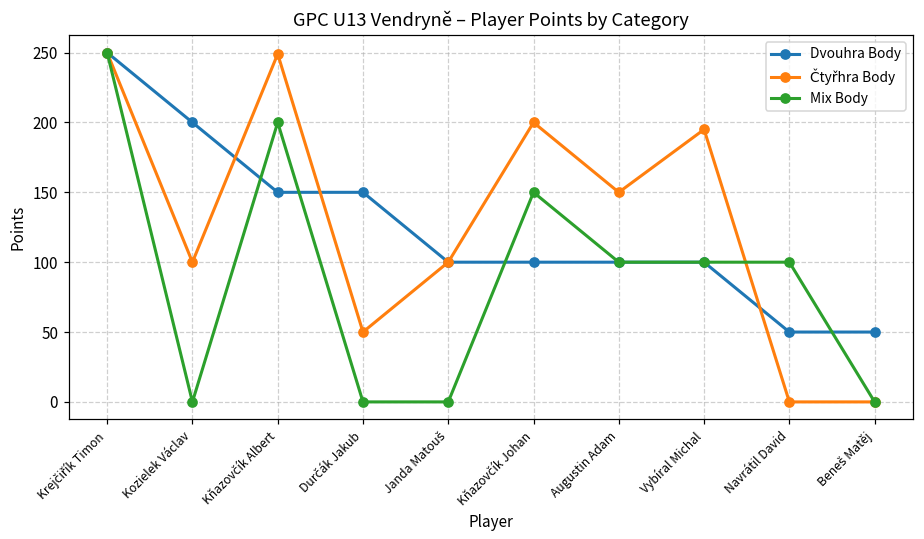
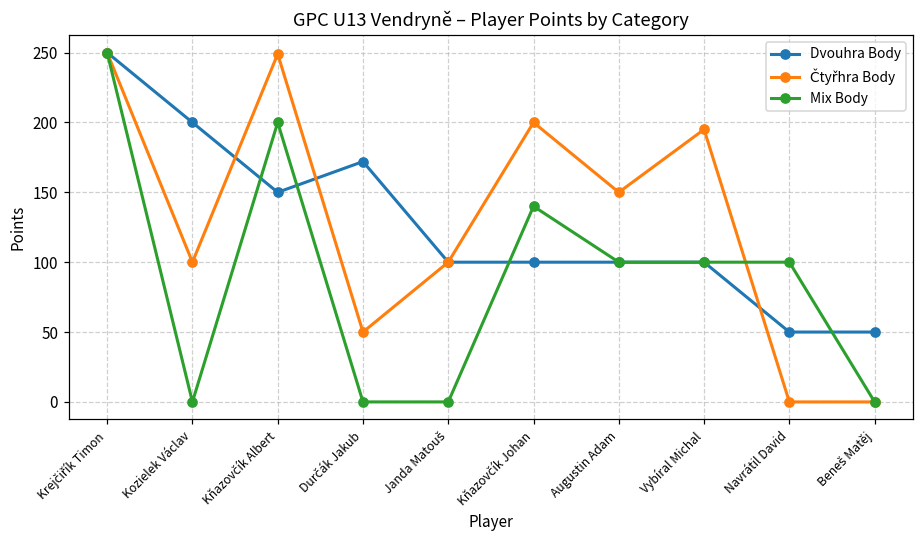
Dvouhra Body, Durčák Jakub: 150 -> 172
Mix Body, Kňazovčík Johan: 150 -> 140
